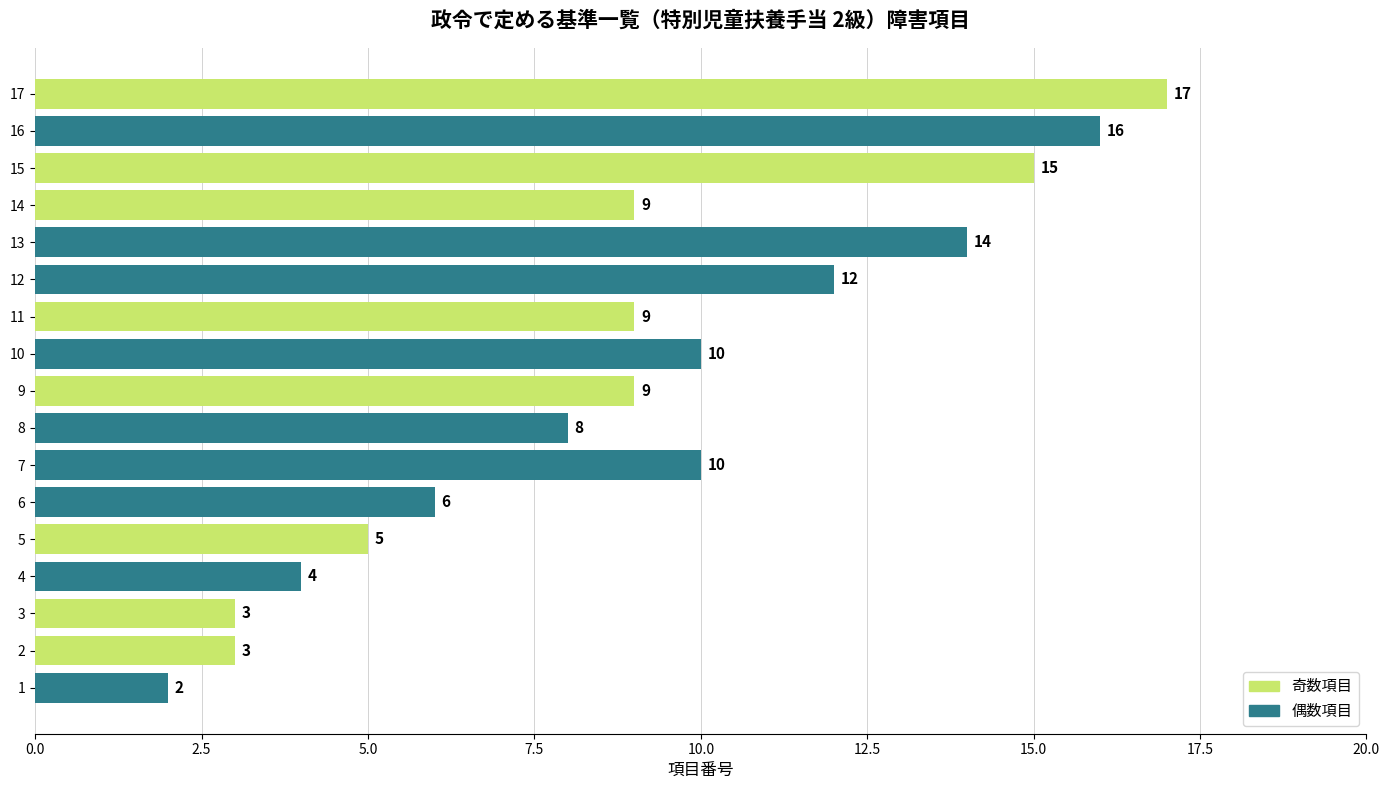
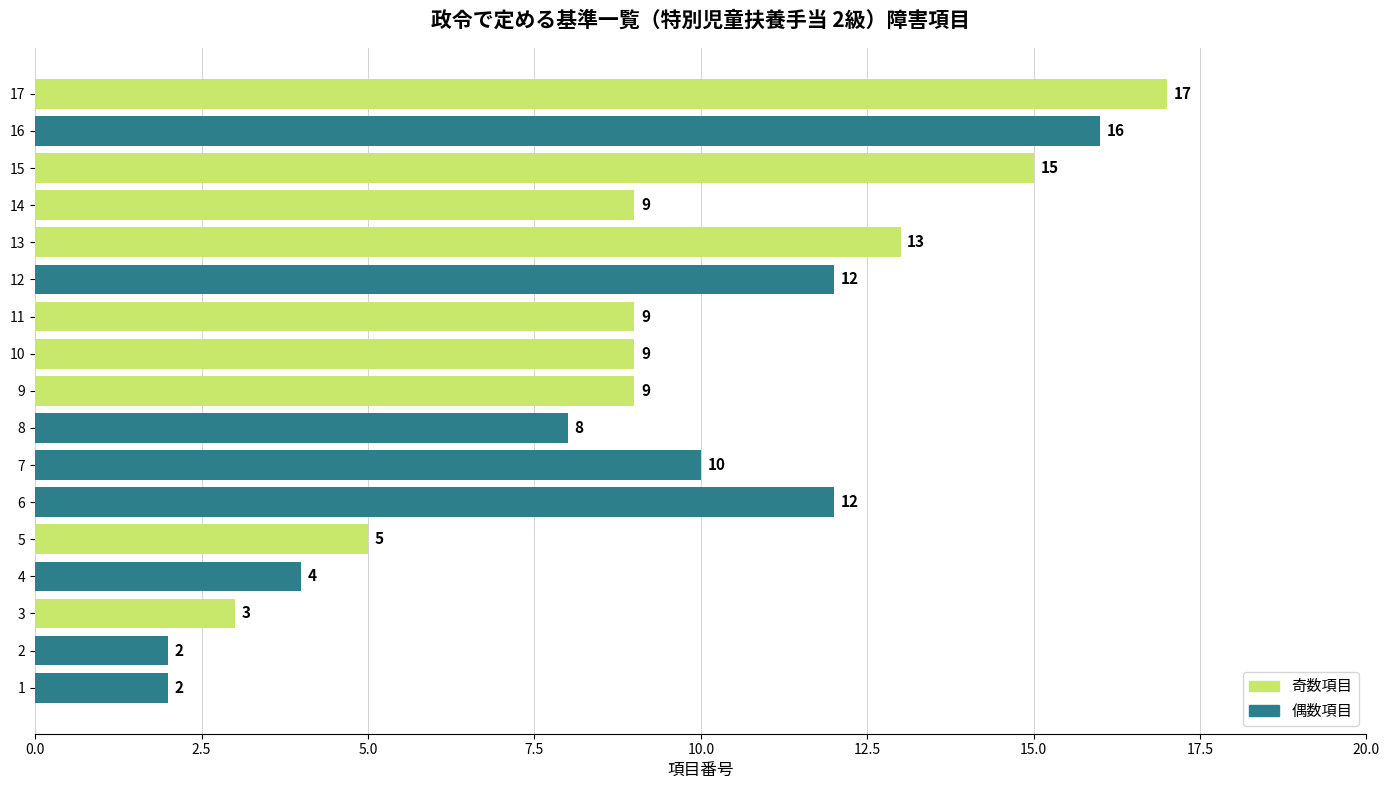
13: 14 -> 13
10: 10 -> 9
6: 6 -> 12
2: 3 -> 2
